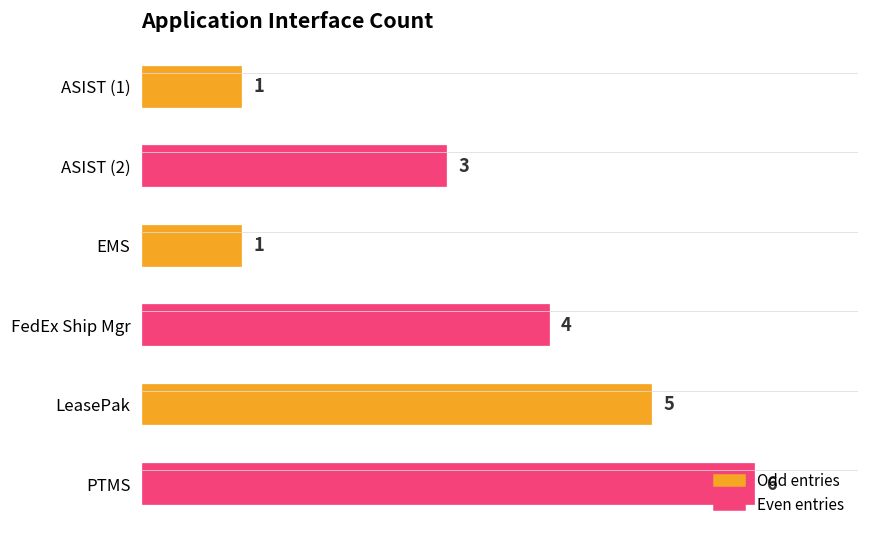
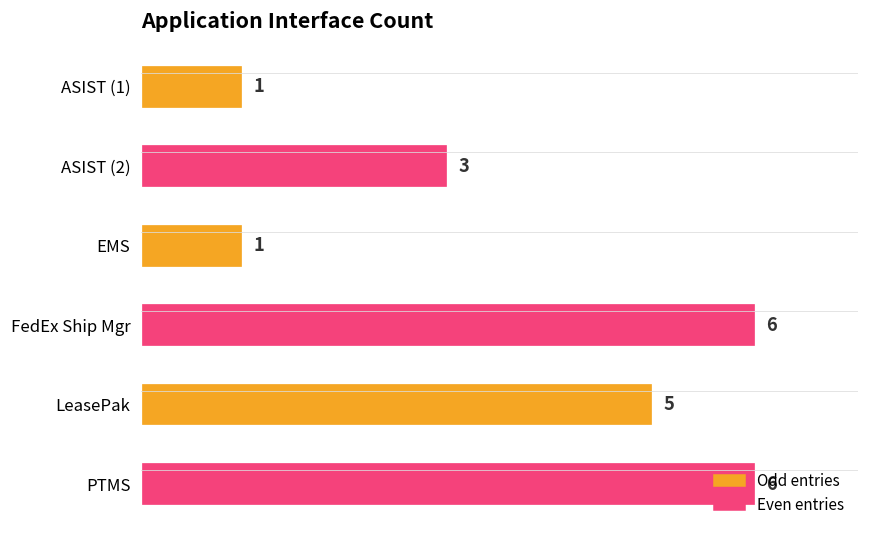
FedEx Ship Mgr: 4 -> 6
